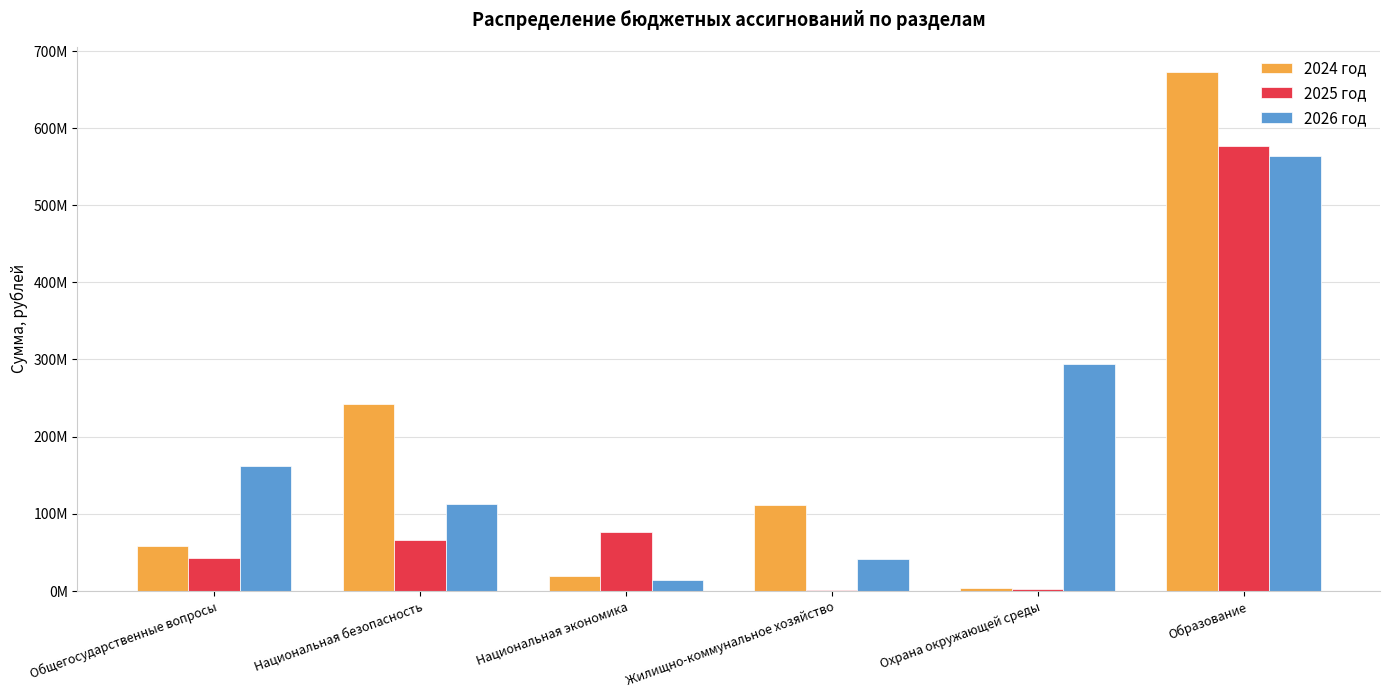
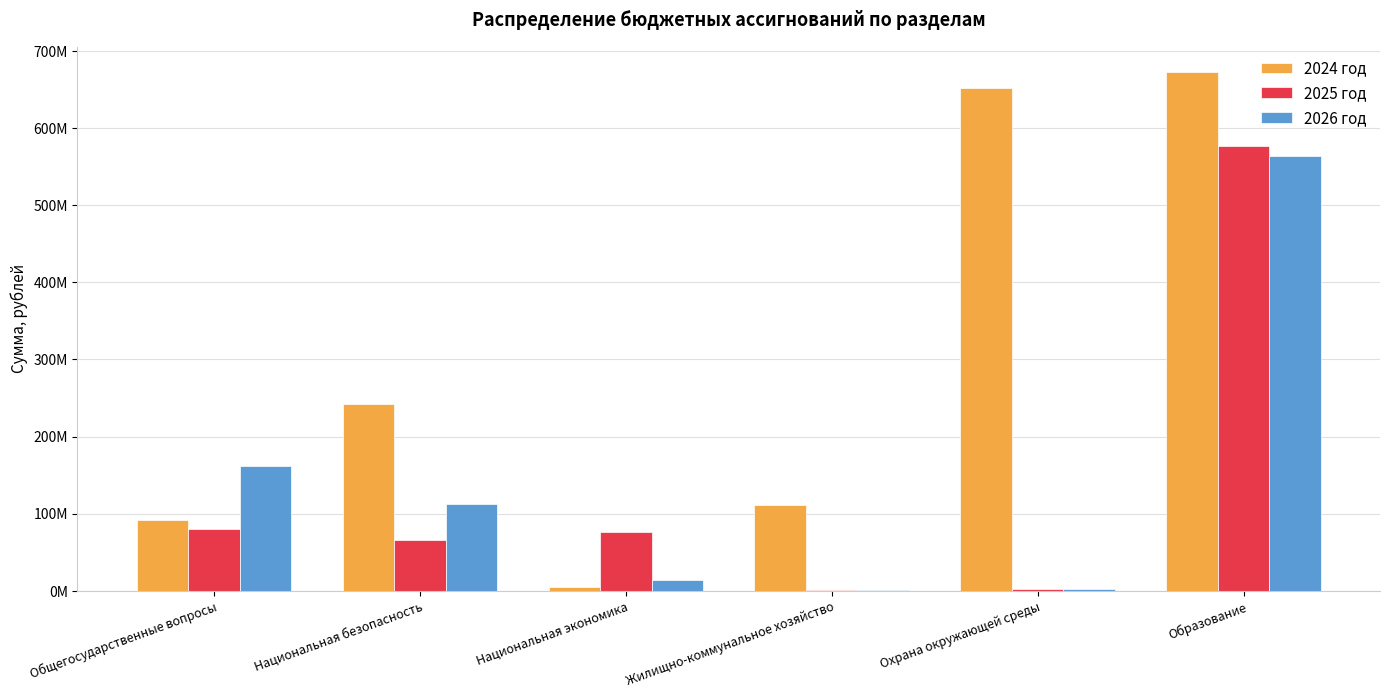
2024 год, Общегосударственные вопросы: 60000000 -> 90000000
2025 год, Общегосударственные вопросы: 40000000 -> 80000000
2024 год, Национальная экономика: 20000000 -> 10000000
2026 год, Жилищно-коммунальное хозяйство: 40000000 -> 0
2024 год, Охрана окружающей среды: 0 -> 650000000
2026 год, Охрана окружающей среды: 290000000 -> 0
